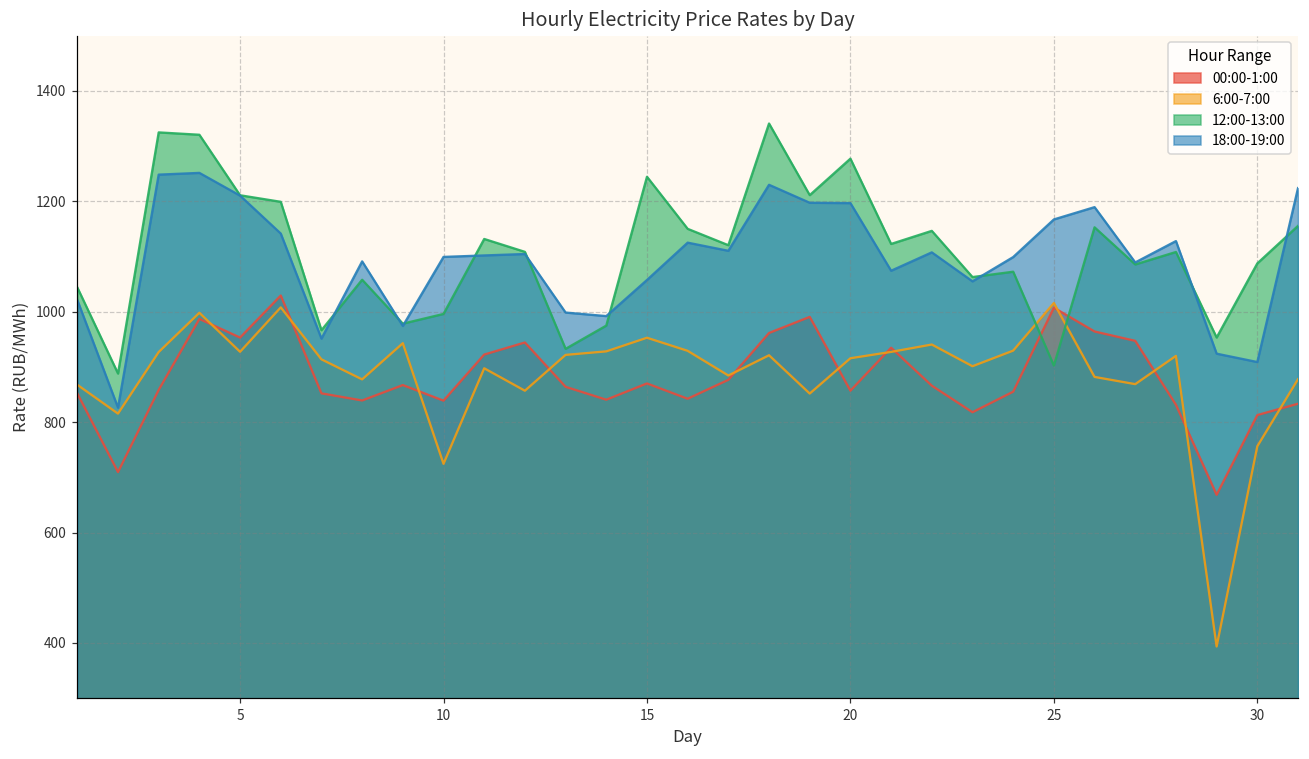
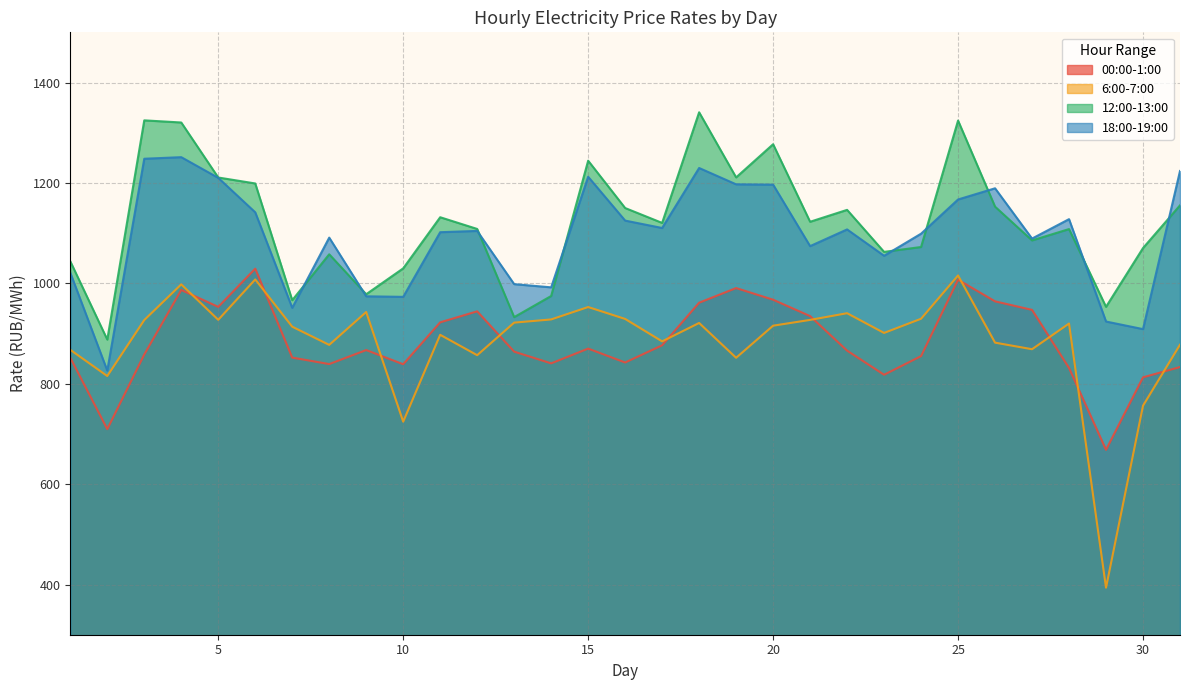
12:00-13:00, 10: 1000 -> 1030
18:00-19:00, 10: 1100 -> 970
18:00-19:00, 15: 1060 -> 1210
00:00-1:00, 20: 860 -> 970
12:00-13:00, 25: 900 -> 1320
12:00-13:00, 30: 1090 -> 1070
